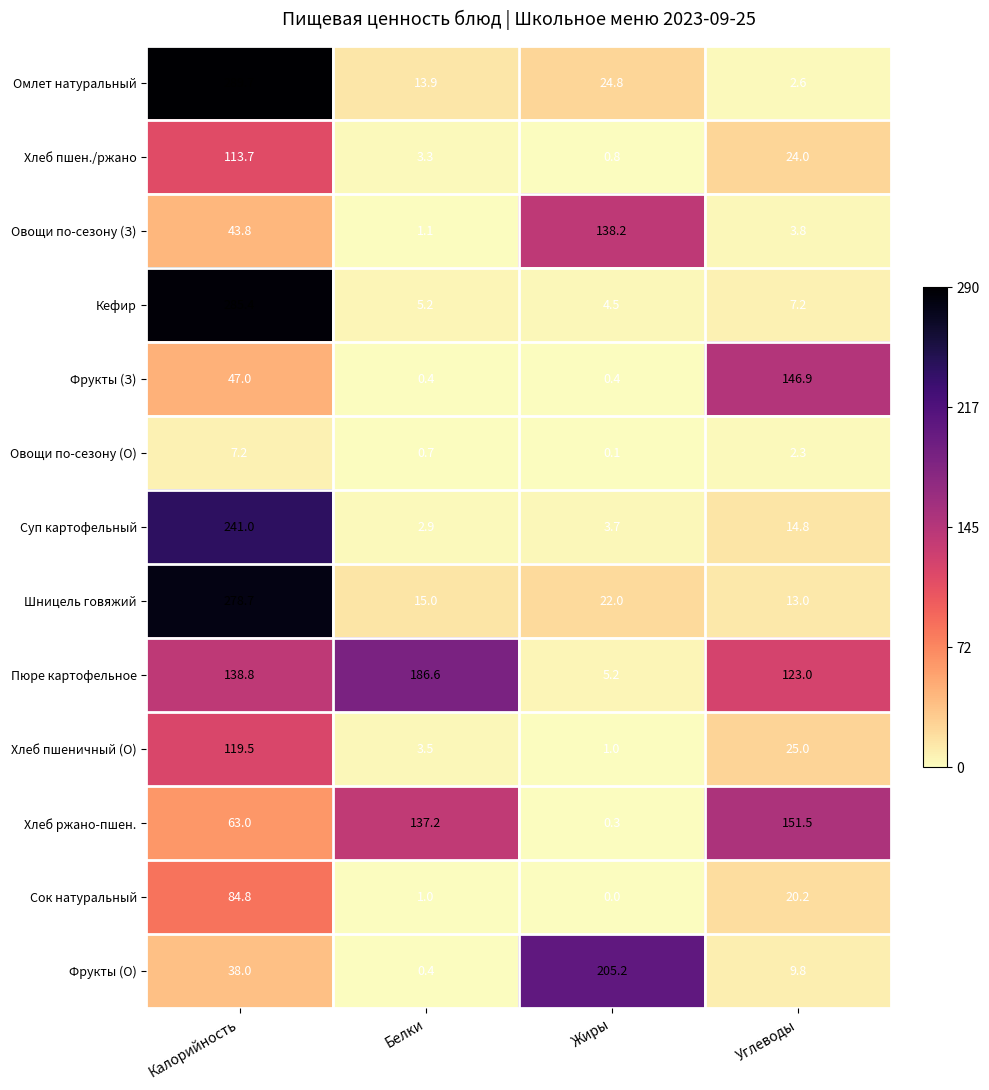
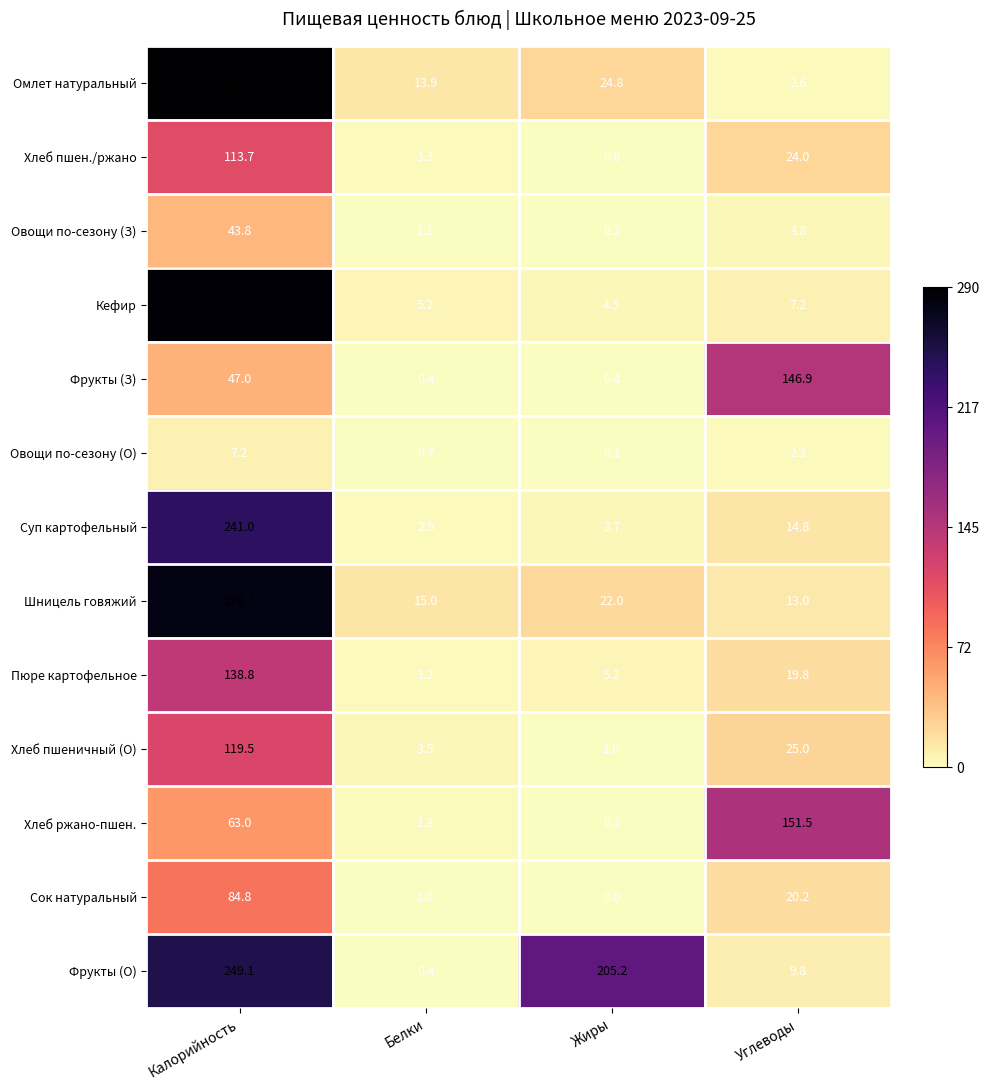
Овощи по-сезону (З), Жиры: 138.2 -> 0.2
Пюре картофельное, Белки: 186.6 -> 3.2
Пюре картофельное, Углеводы: 123.0 -> 19.8
Хлеб ржано-пшен., Белки: 137.2 -> 1.8
Фрукты (О), Калорийность: 38.0 -> 249.1
